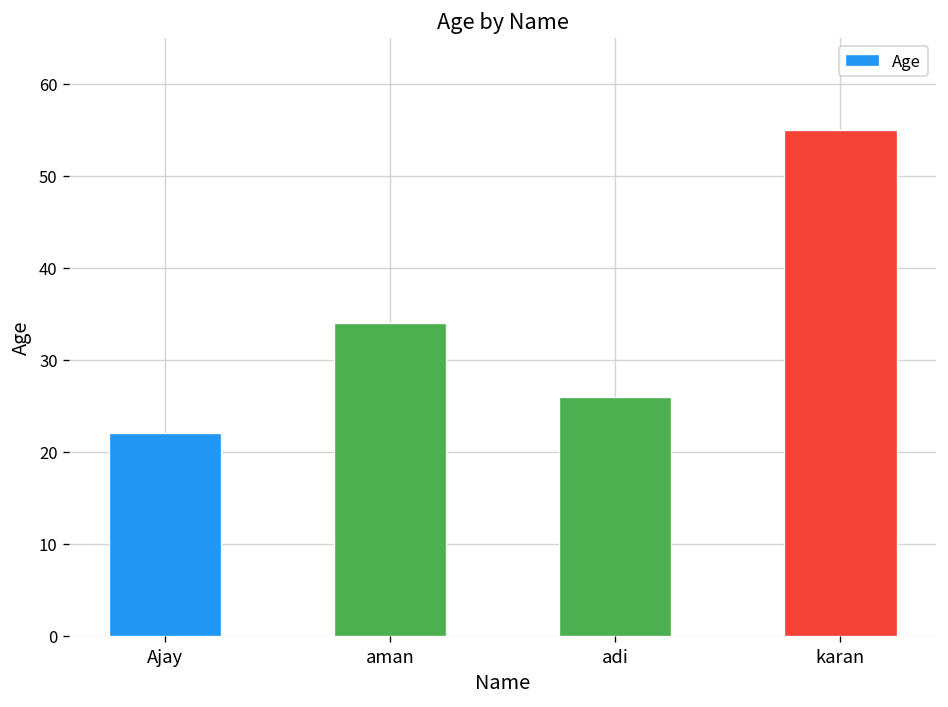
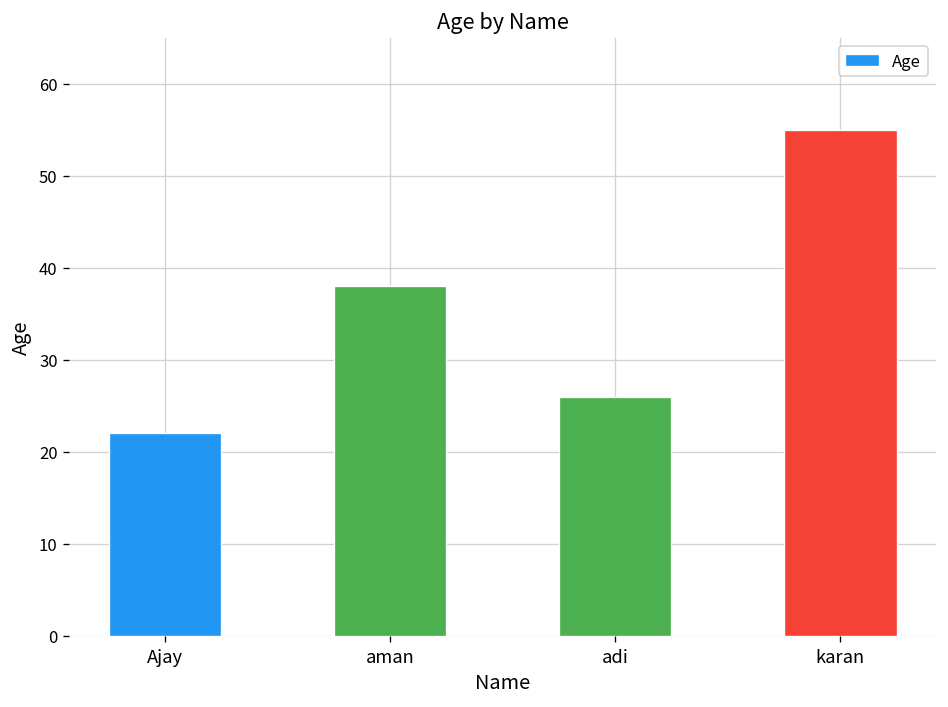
aman: 34 -> 38
